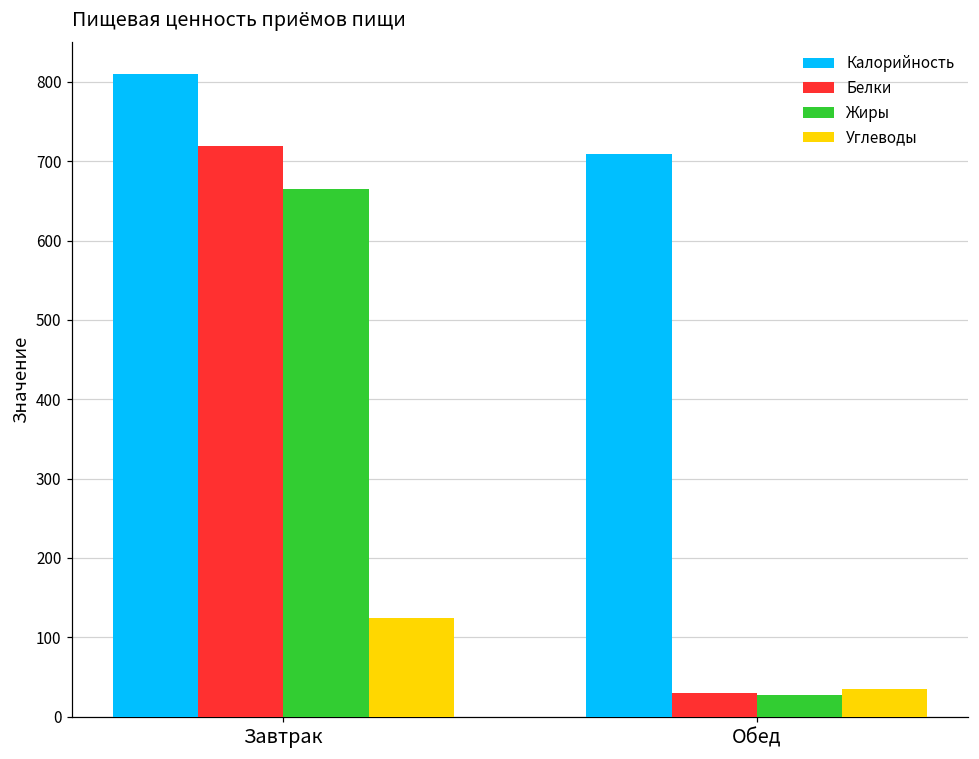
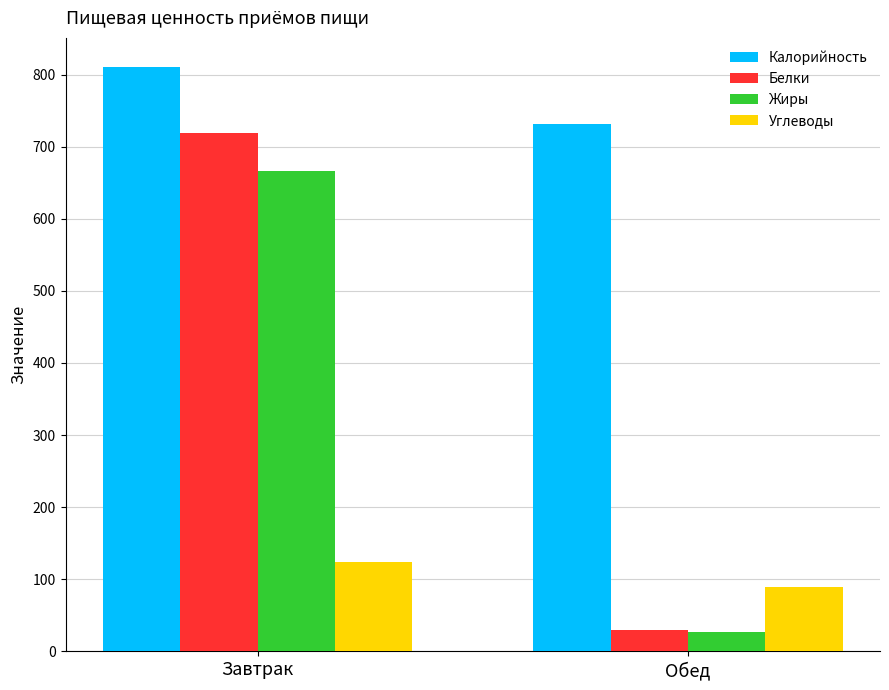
Калорийность, Обед: 710 -> 730
Углеводы, Обед: 40 -> 90
